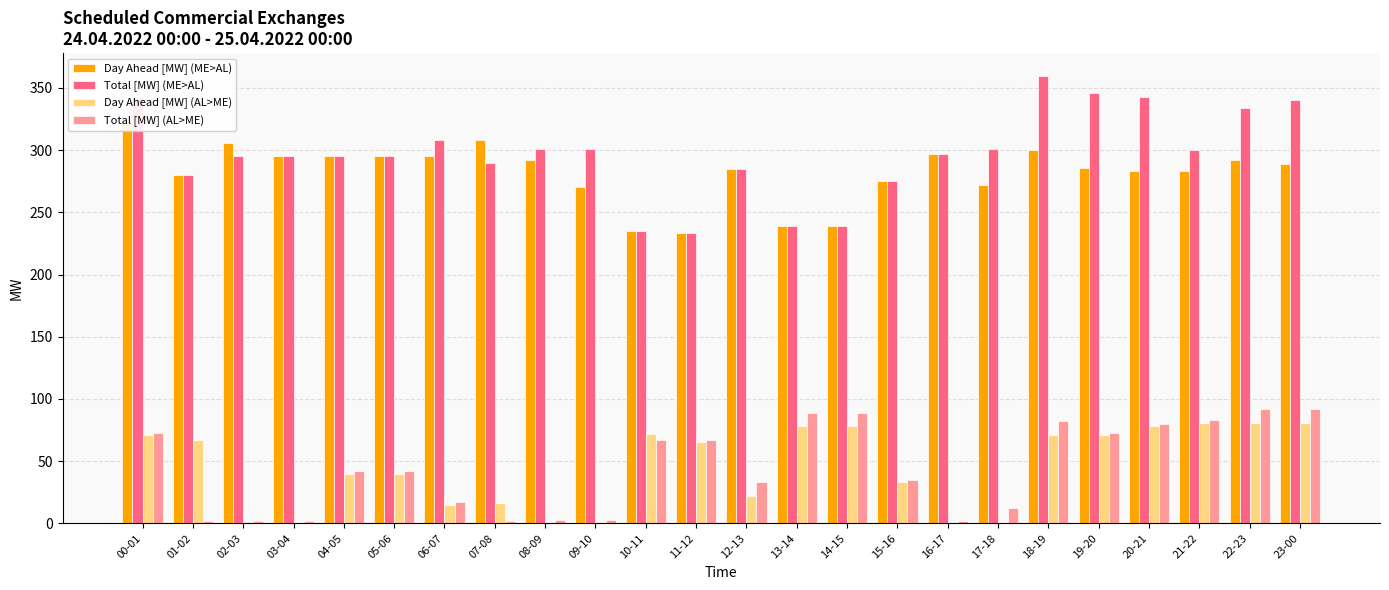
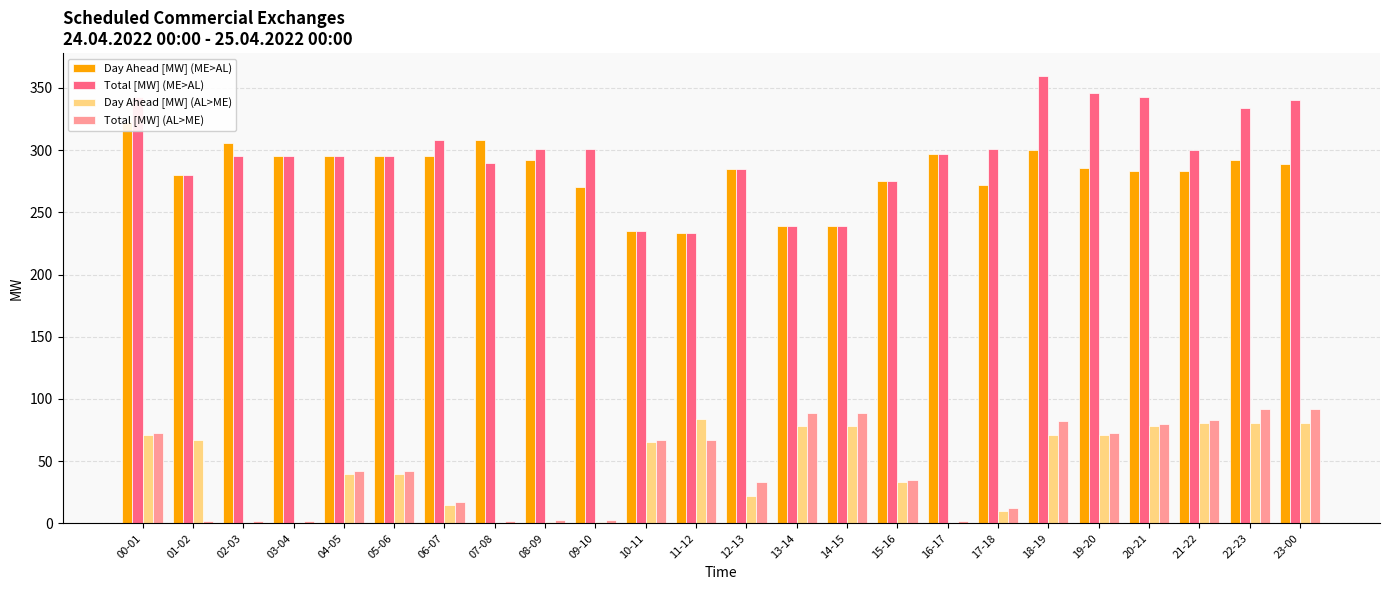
Day Ahead [MW] (AL>ME), 07-08: 16 -> 0
Day Ahead [MW] (AL>ME), 10-11: 72 -> 65
Day Ahead [MW] (AL>ME), 11-12: 65 -> 84
Day Ahead [MW] (AL>ME), 17-18: 1 -> 10
